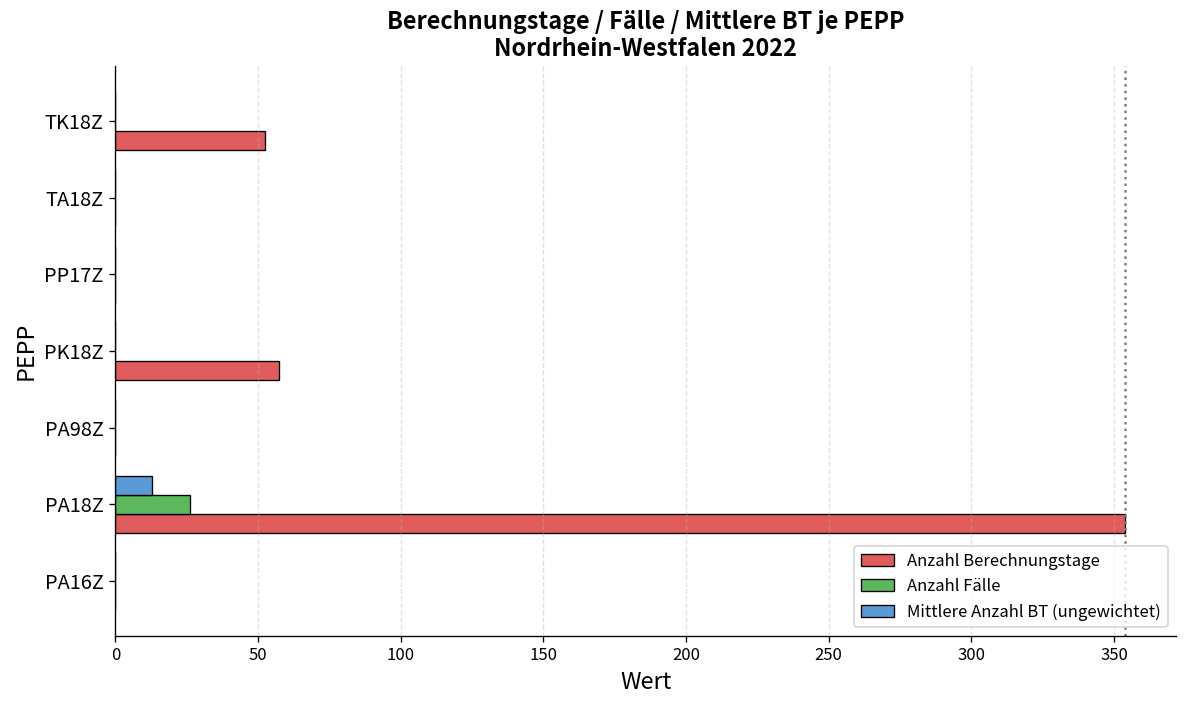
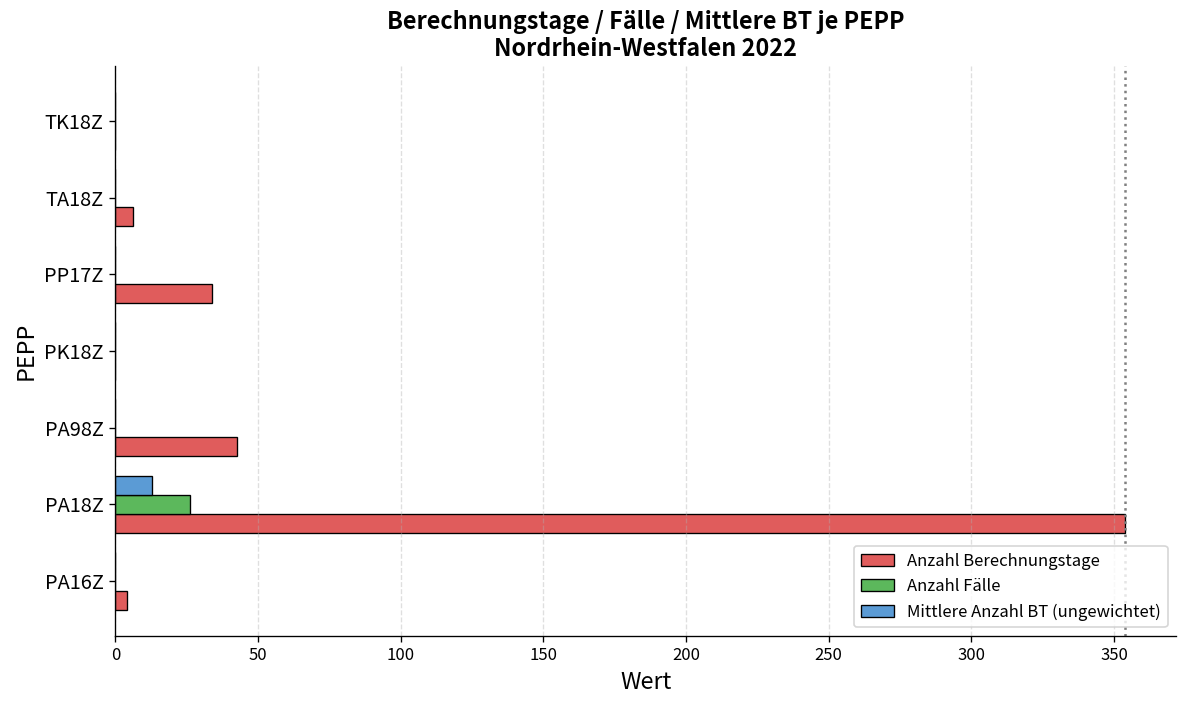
Anzahl Berechnungstage, TK18Z: 52 -> 0
Anzahl Berechnungstage, TA18Z: 0 -> 6
Anzahl Berechnungstage, PP17Z: 0 -> 34
Anzahl Berechnungstage, PK18Z: 58 -> 0
Anzahl Berechnungstage, PA98Z: 0 -> 43
Anzahl Berechnungstage, PA16Z: 0 -> 4
